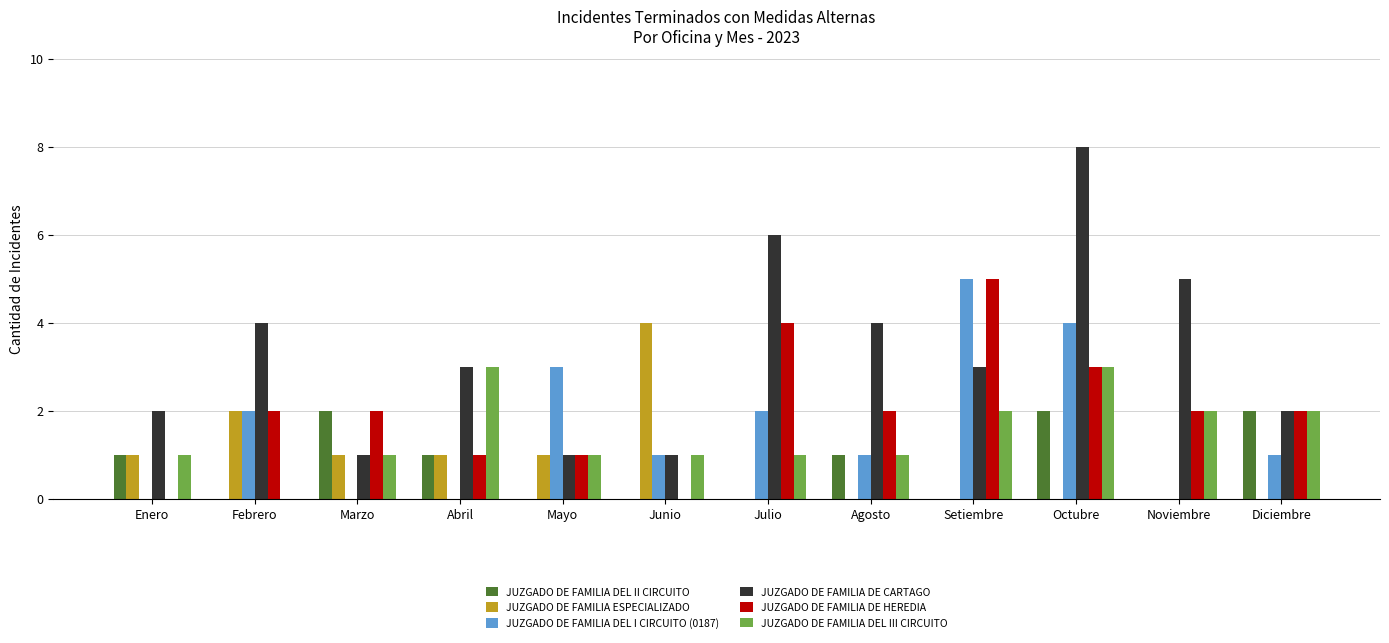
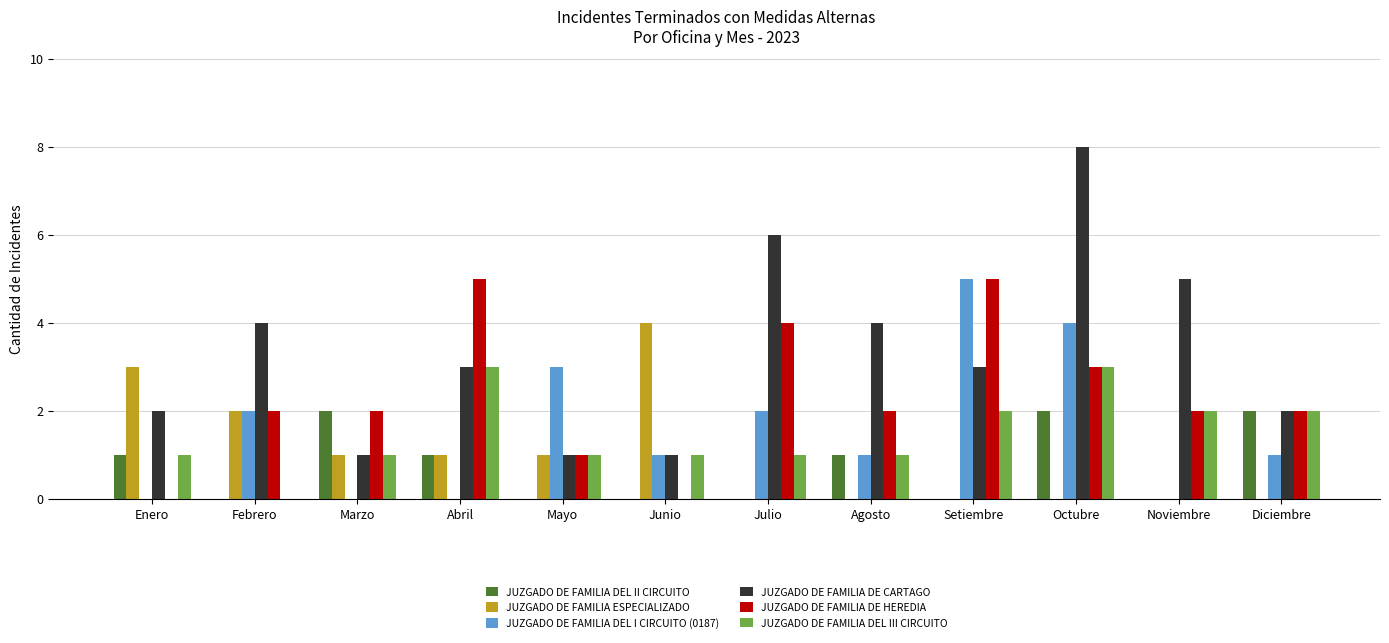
JUZGADO DE FAMILIA ESPECIALIZADO, Enero: 1 -> 3
JUZGADO DE FAMILIA DE HEREDIA, Abril: 1 -> 5
